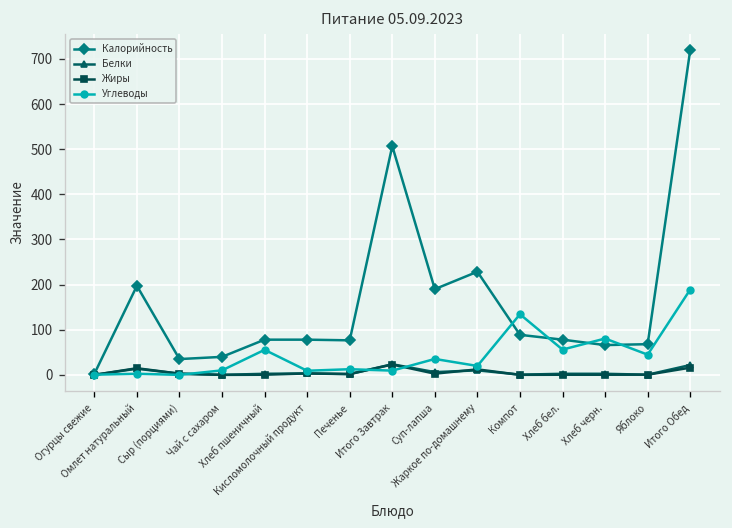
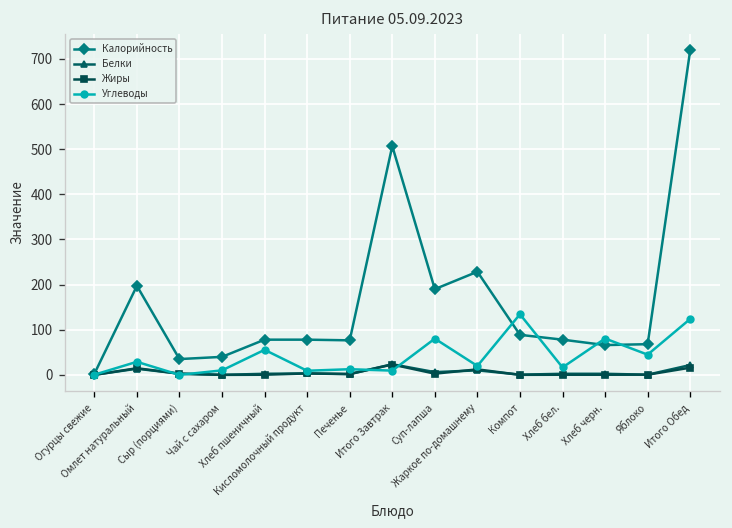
Углеводы, Омлет натуральный: 0 -> 30
Углеводы, Суп-лапша: 40 -> 80
Углеводы, Хлеб бел.: 60 -> 20
Углеводы, Итого Обед: 190 -> 120
